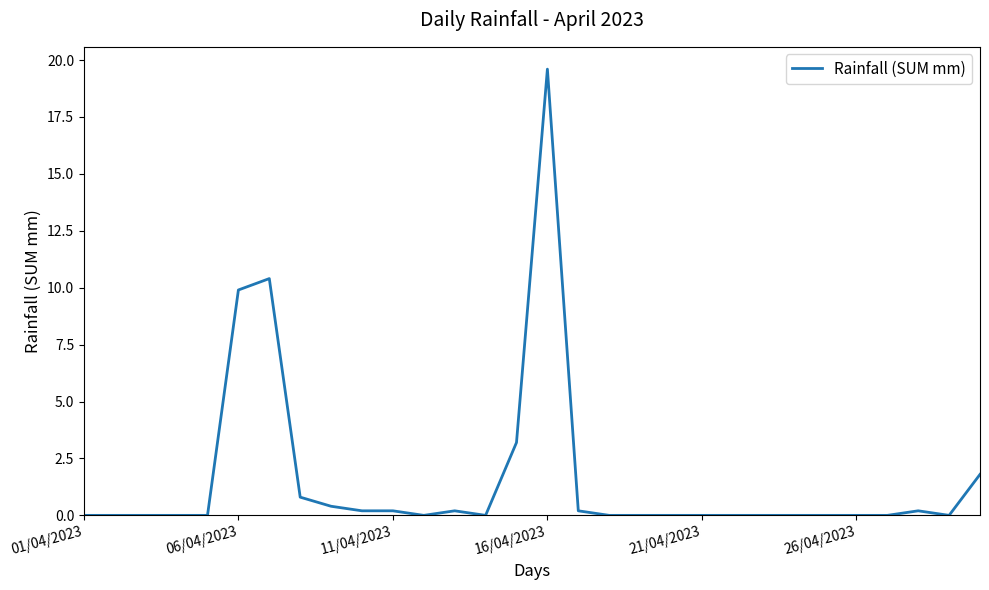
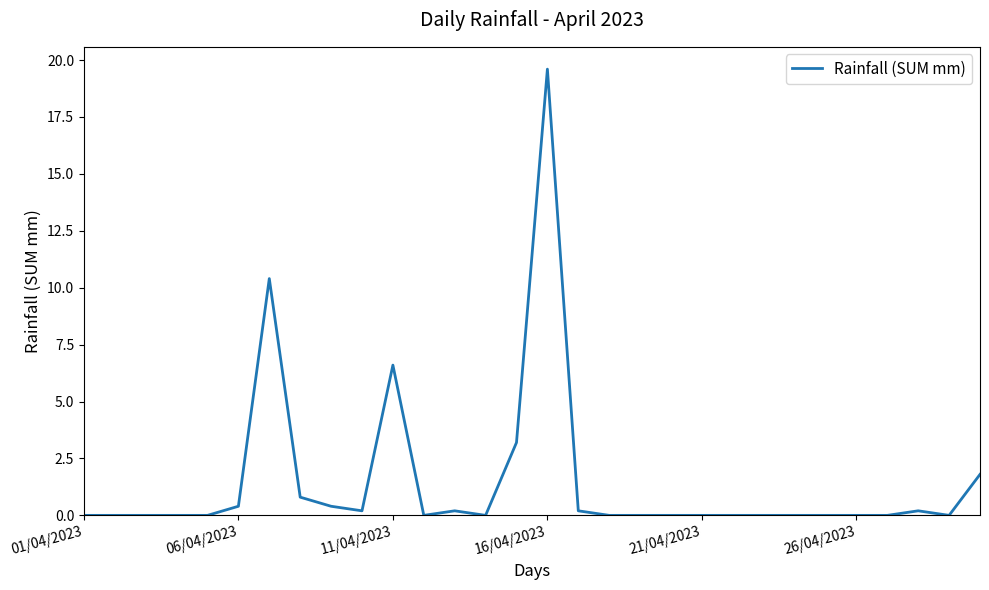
06/04/2023: 9.9 -> 0.4
11/04/2023: 0.2 -> 6.6
